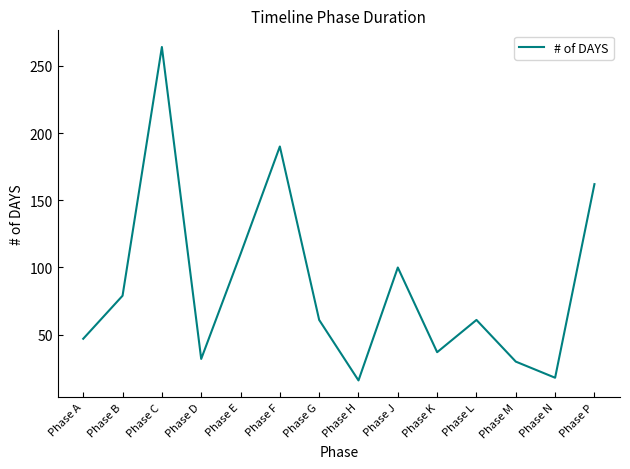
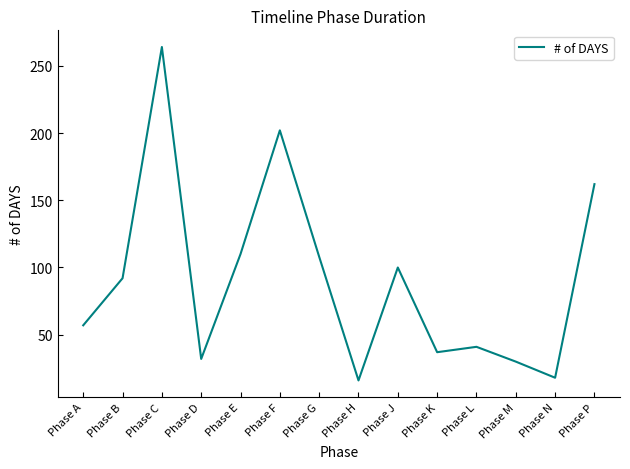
Phase A: 47 -> 57
Phase B: 79 -> 92
Phase F: 190 -> 202
Phase G: 61 -> 108
Phase L: 61 -> 41
